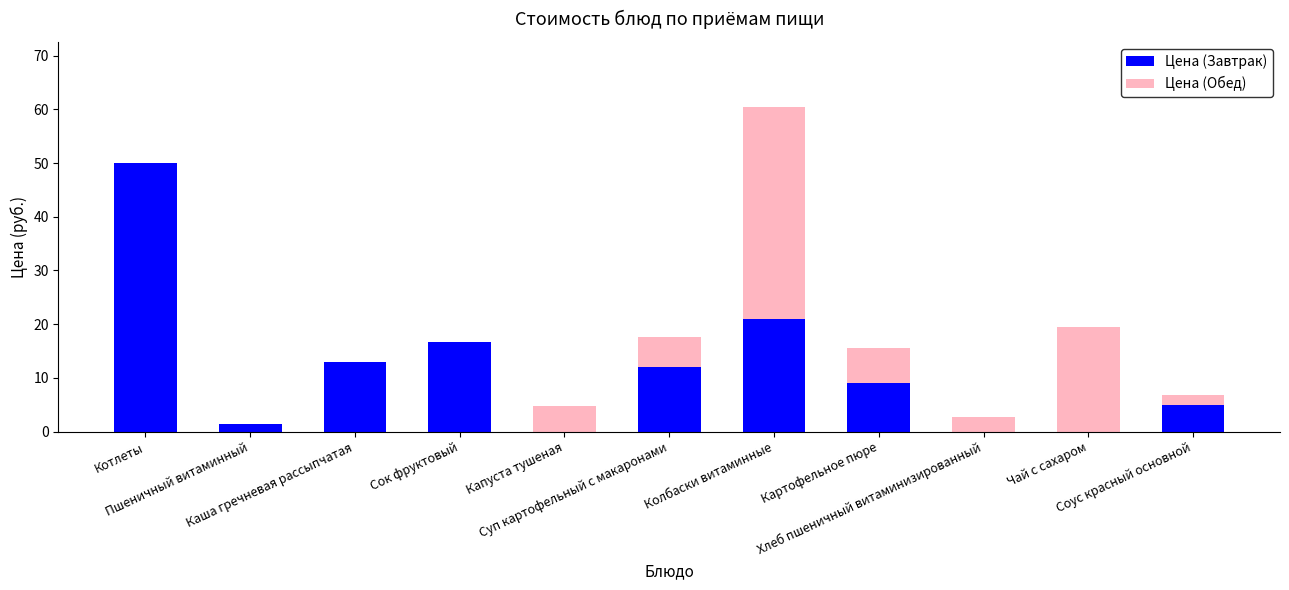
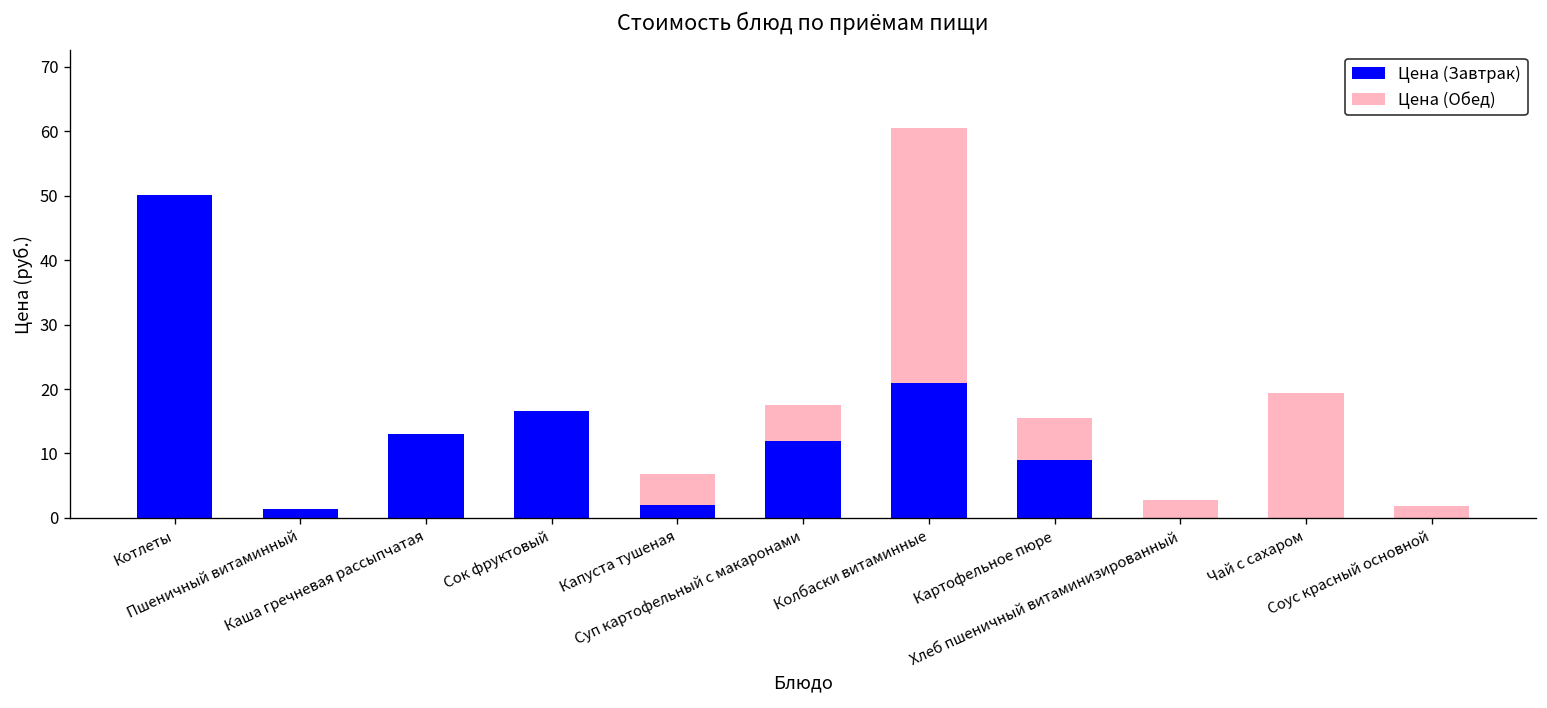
Цена (Завтрак), Капуста тушеная: 0 -> 2
Цена (Завтрак), Соус красный основной: 5 -> 0
